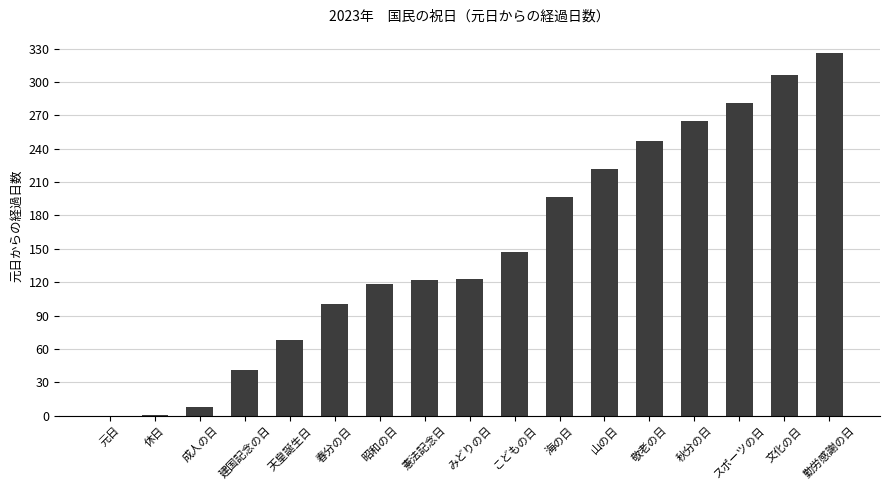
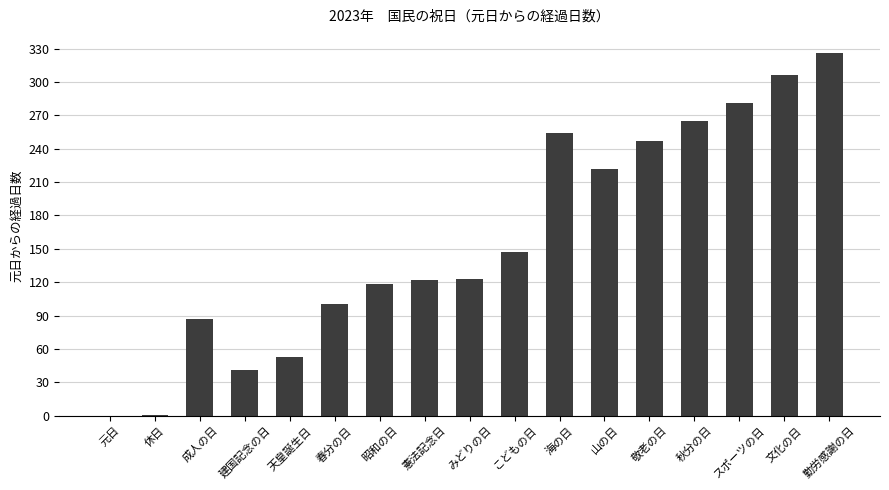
成人の日: 8 -> 87
天皇誕生日: 68 -> 53
海の日: 197 -> 254
